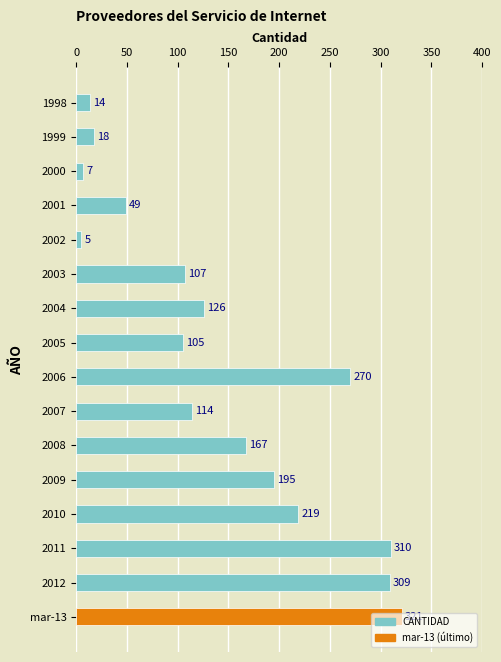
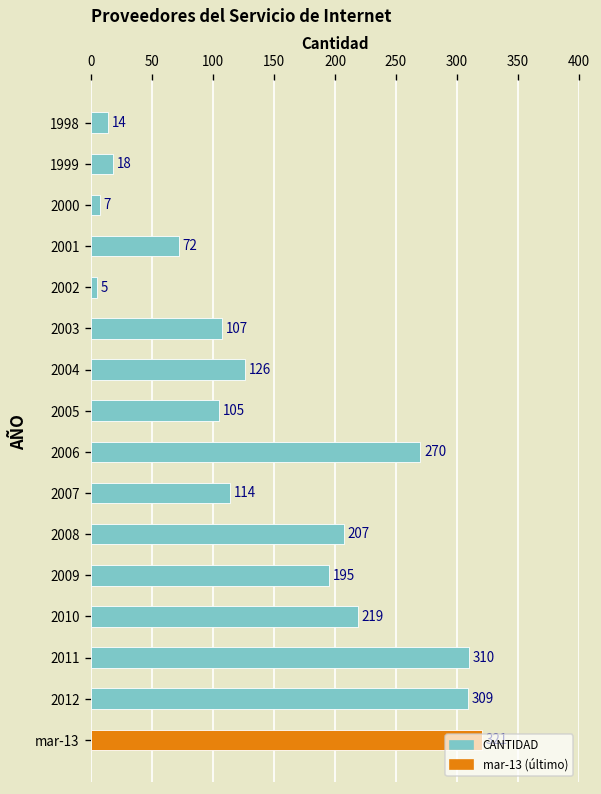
2001: 49 -> 72
2008: 167 -> 207
